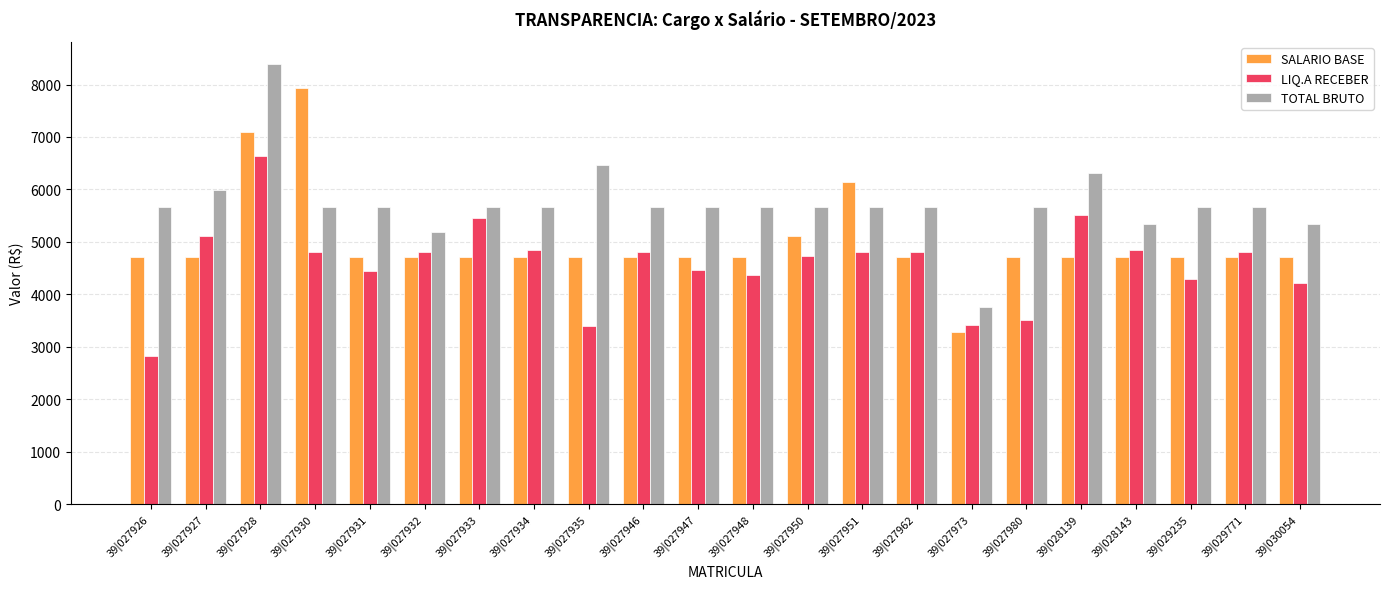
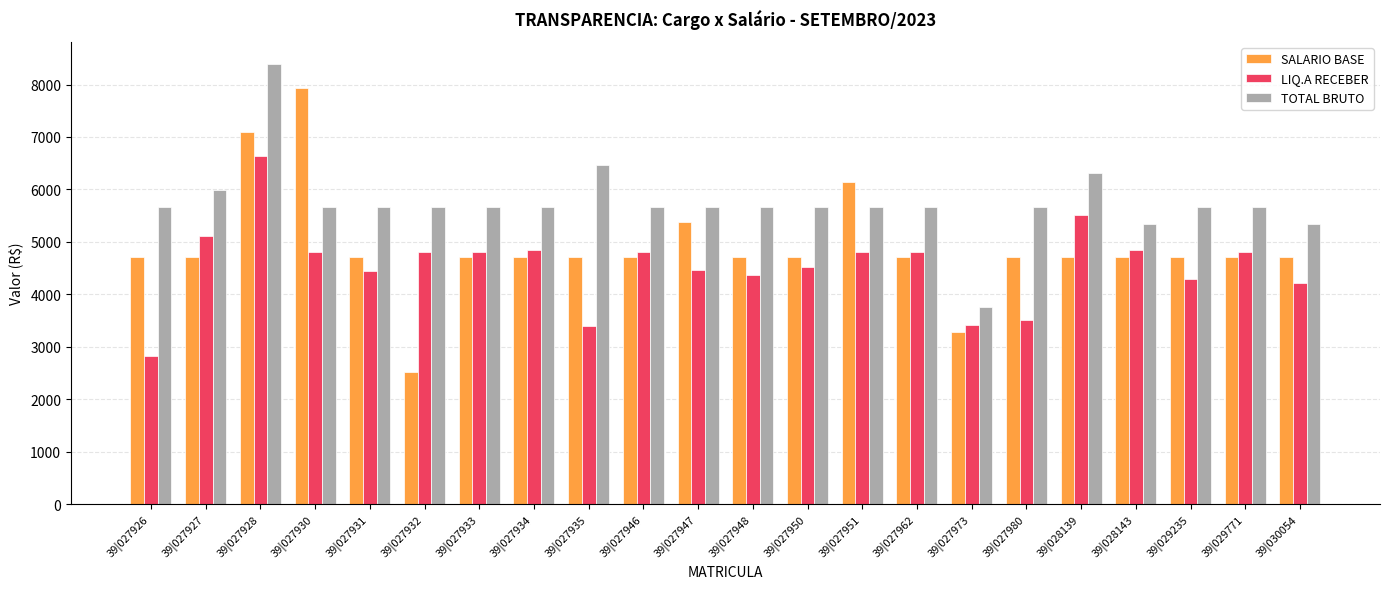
SALARIO BASE, 39|027932: 4700 -> 2500
TOTAL BRUTO, 39|027932: 5200 -> 5700
LIQ.A RECEBER, 39|027933: 5500 -> 4800
SALARIO BASE, 39|027947: 4700 -> 5400
SALARIO BASE, 39|027950: 5100 -> 4700
LIQ.A RECEBER, 39|027950: 4700 -> 4500
